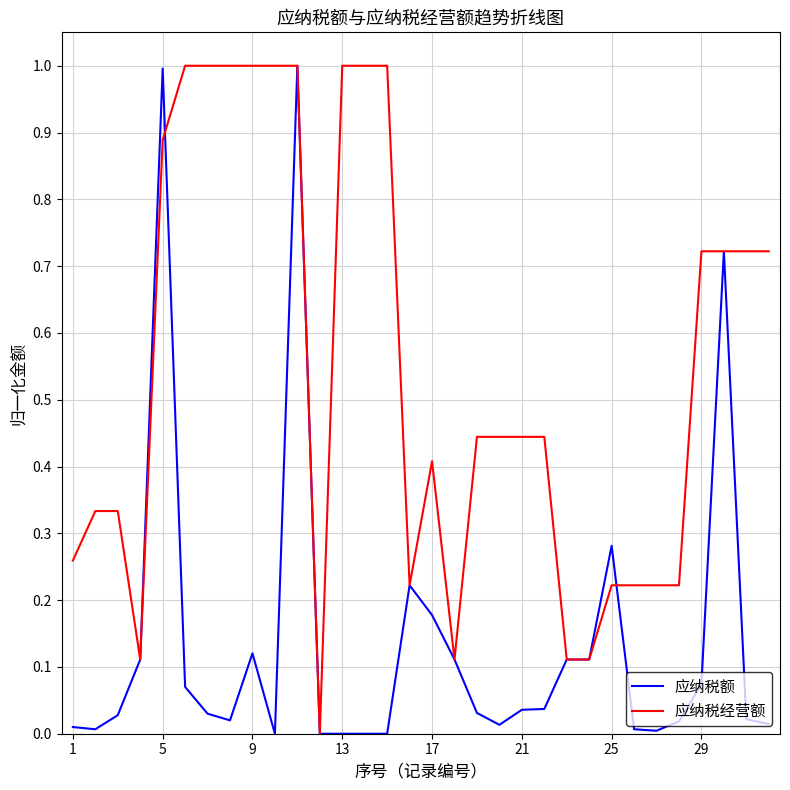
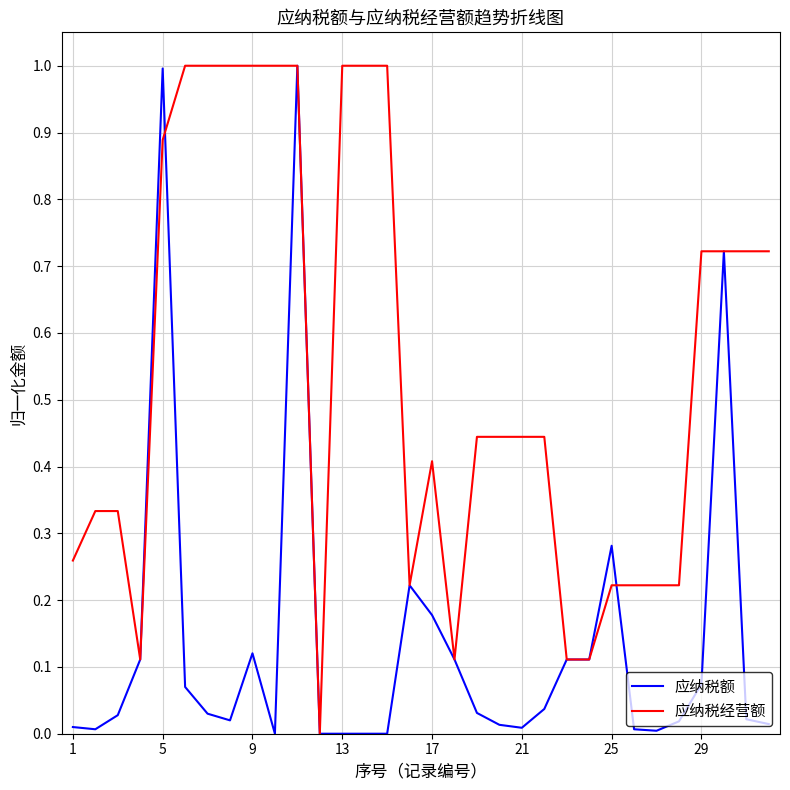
应纳税额, 21: 0.04 -> 0.01
